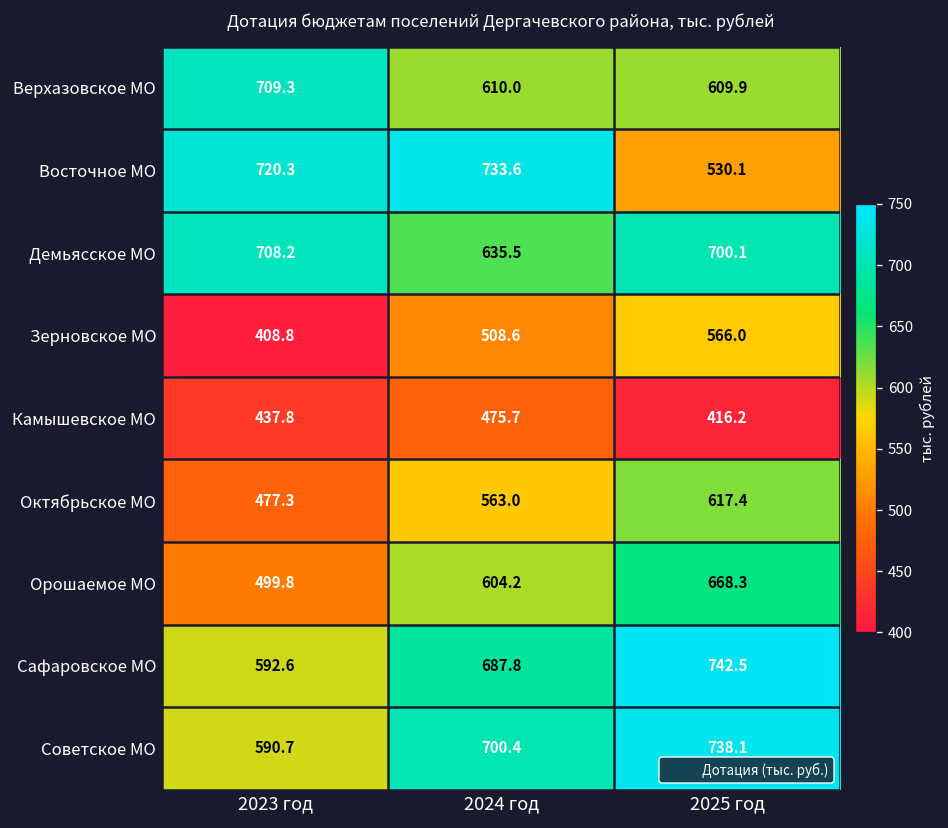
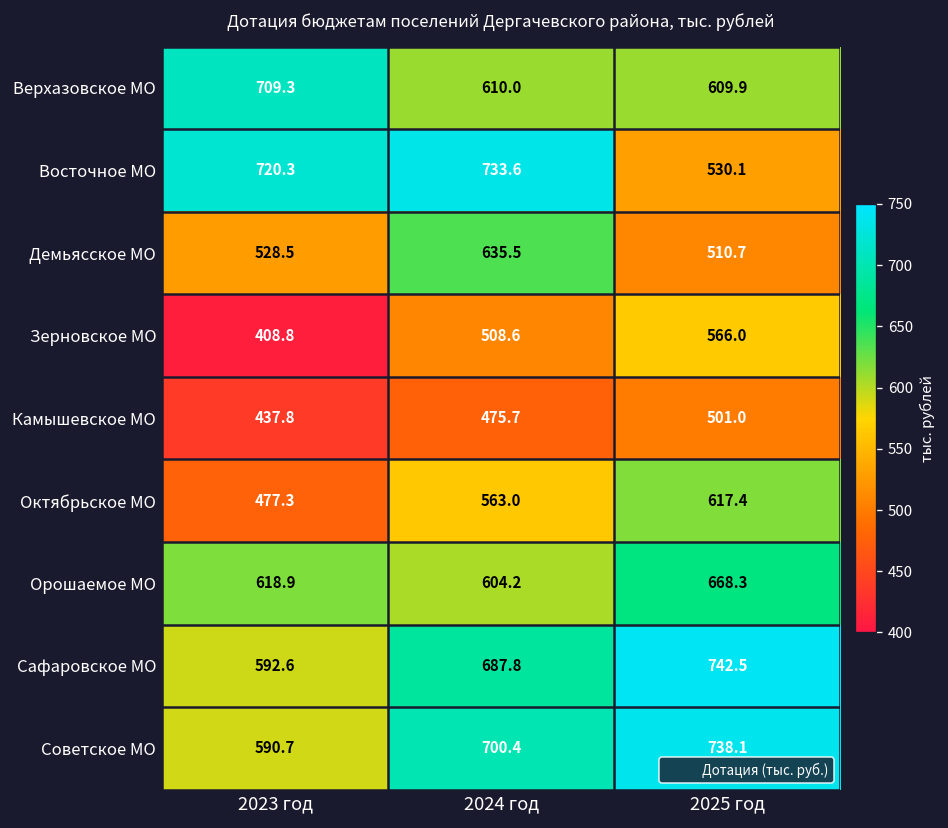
Демьясское МО, 2023 год: 708.2 -> 528.5
Демьясское МО, 2025 год: 700.1 -> 510.7
Камышевское МО, 2025 год: 416.2 -> 501.0
Орошаемое МО, 2023 год: 499.8 -> 618.9
